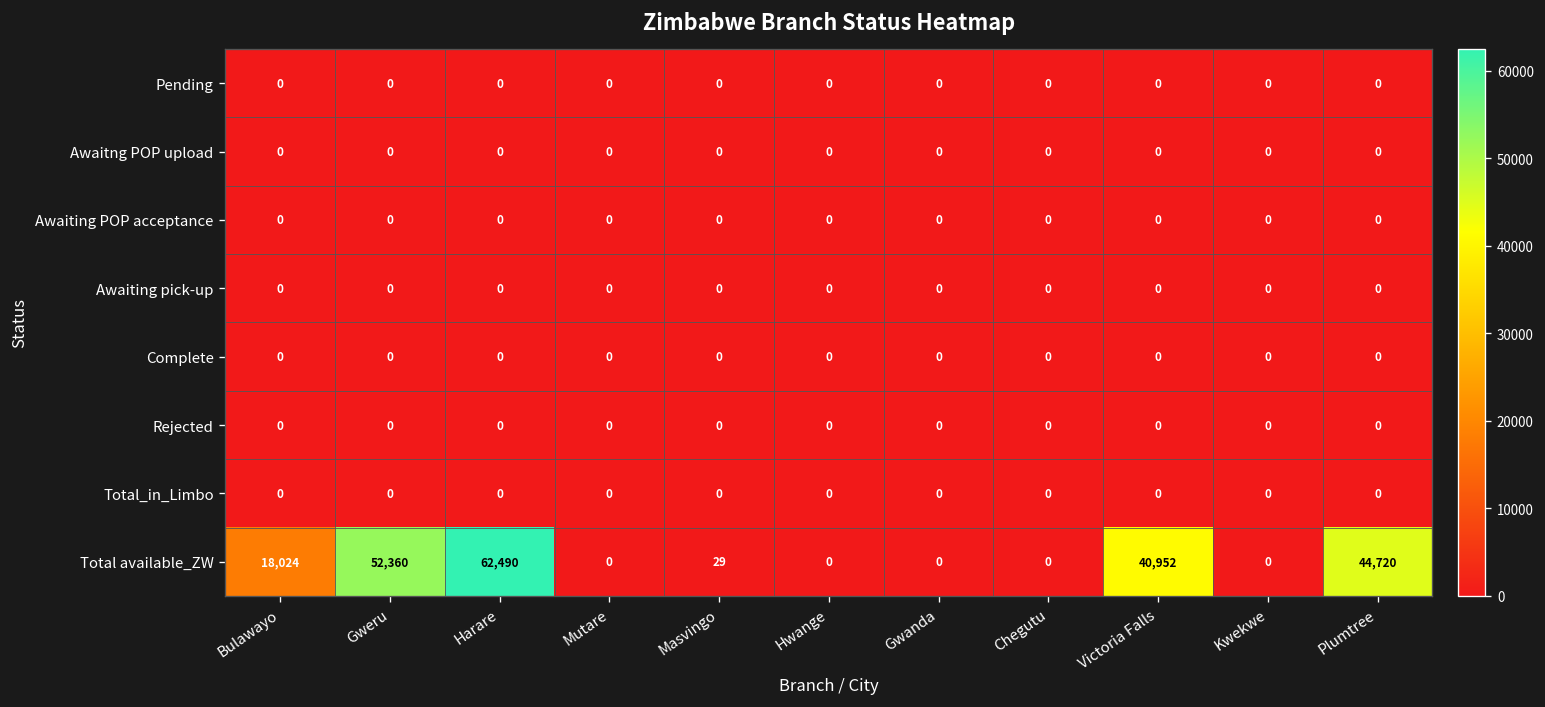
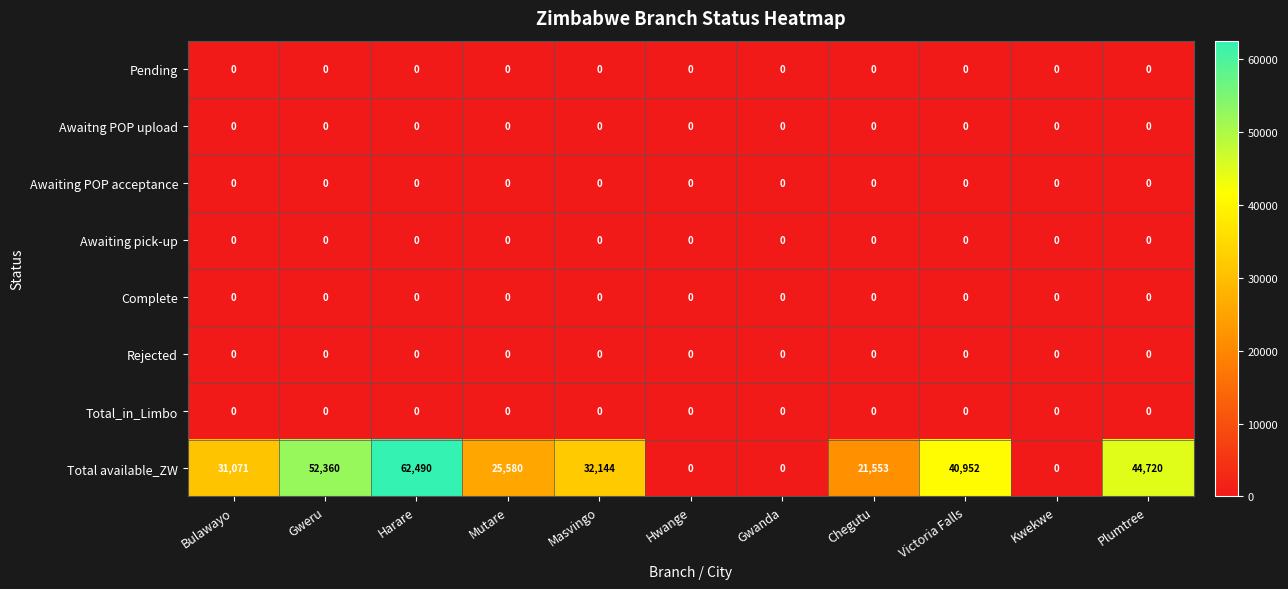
Total available_ZW, Bulawayo: 18,024 -> 31,071
Total available_ZW, Mutare: 0 -> 25,580
Total available_ZW, Masvingo: 29 -> 32,144
Total available_ZW, Chegutu: 0 -> 21,553
